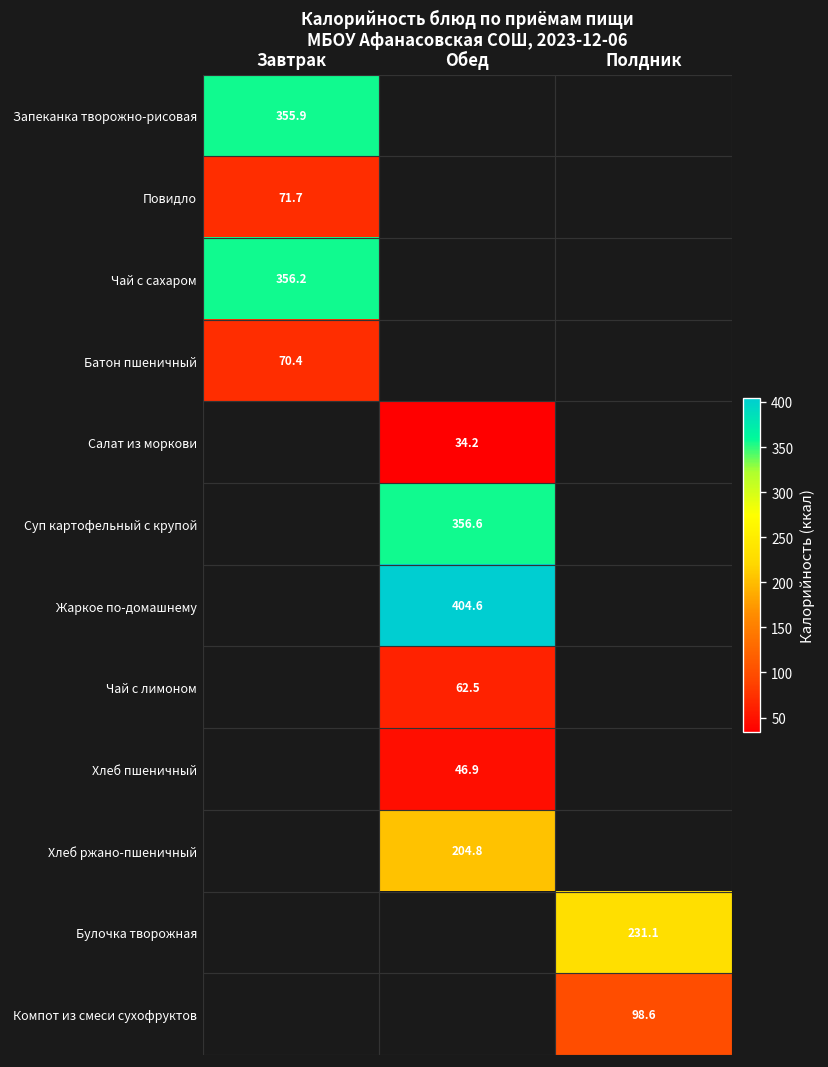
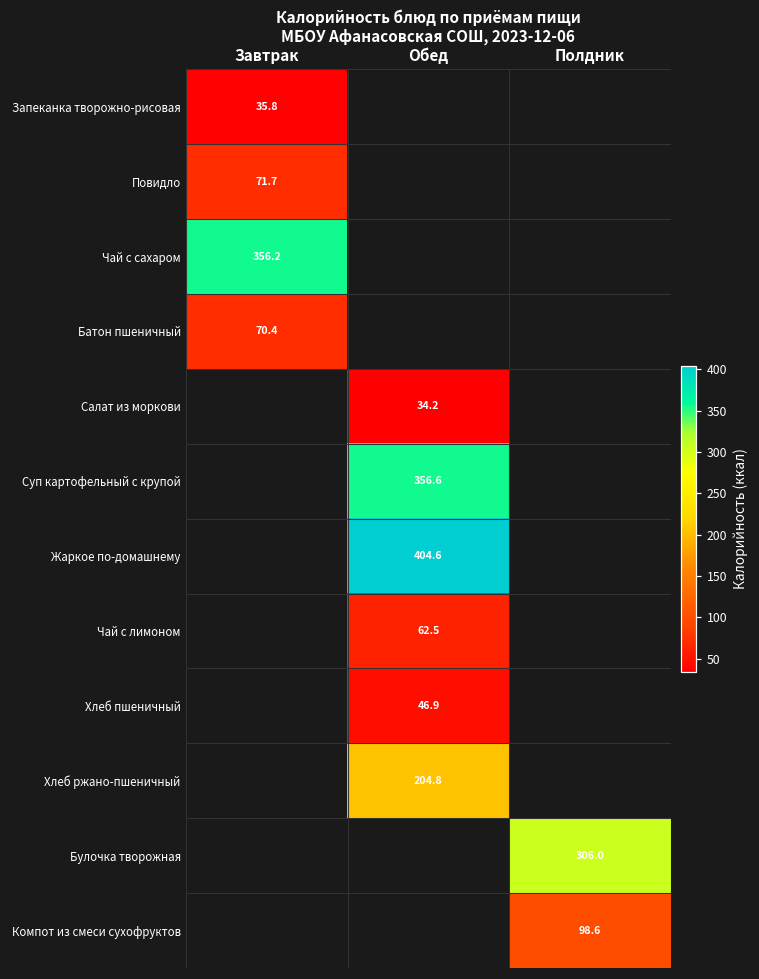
Запеканка творожно-рисовая, Завтрак: 355.9 -> 35.8
Булочка творожная, Полдник: 231.1 -> 306.0
